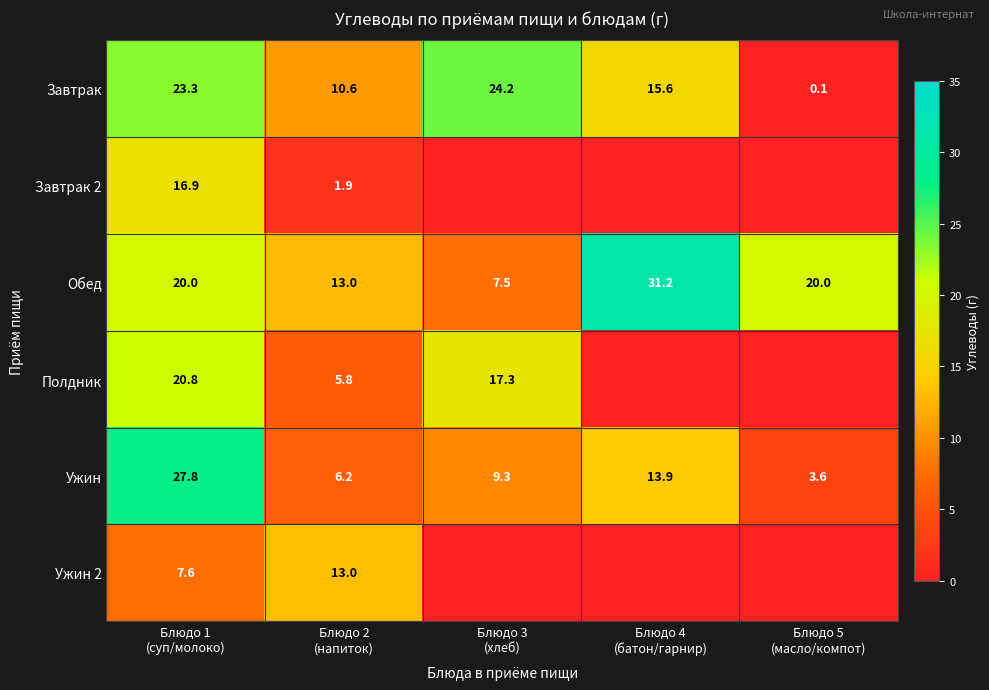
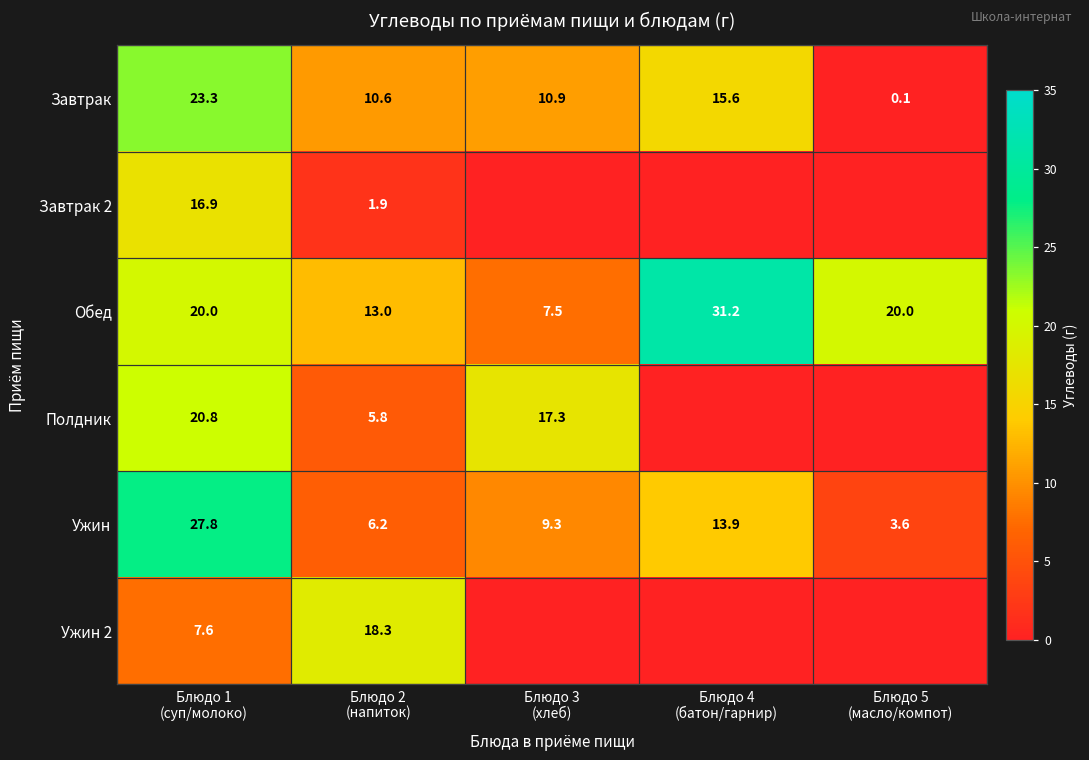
Завтрак, Блюдо 3 (хлеб): 24.2 -> 10.9
Ужин 2, Блюдо 2 (напиток): 13.0 -> 18.3
